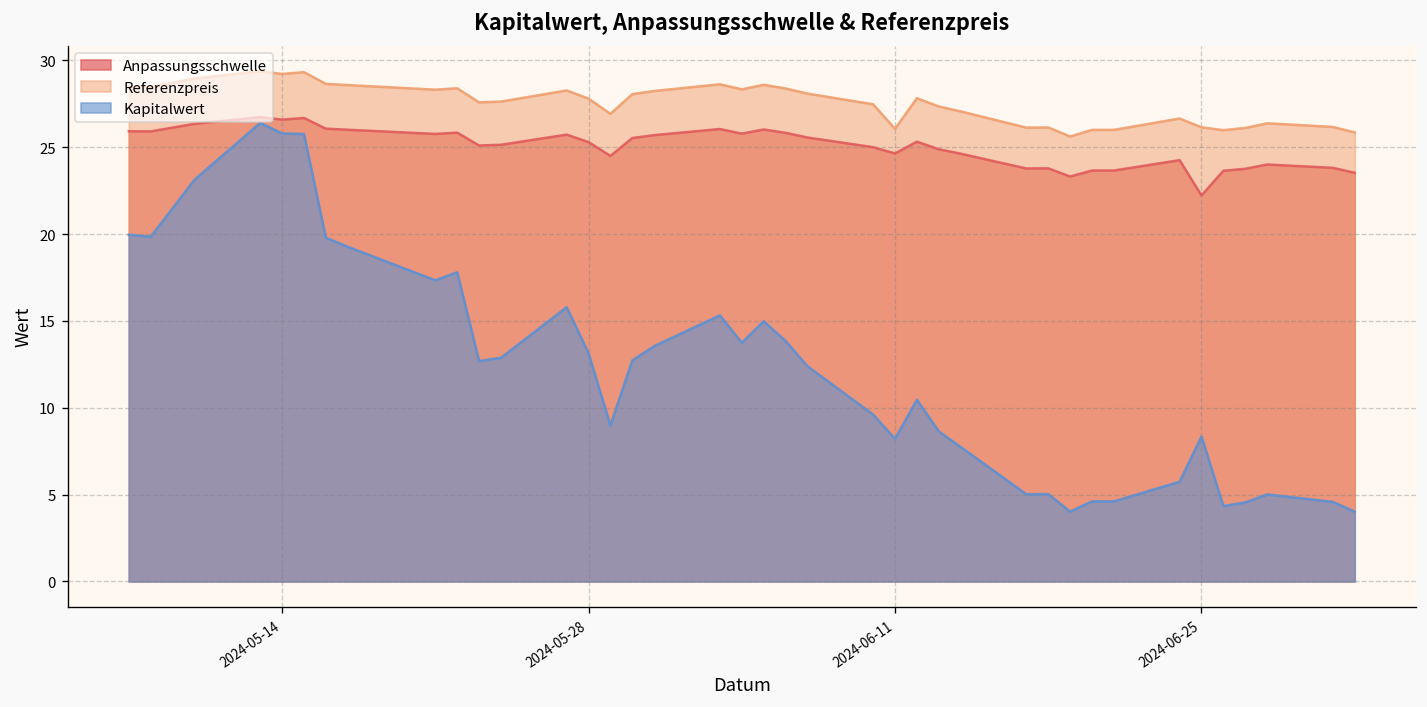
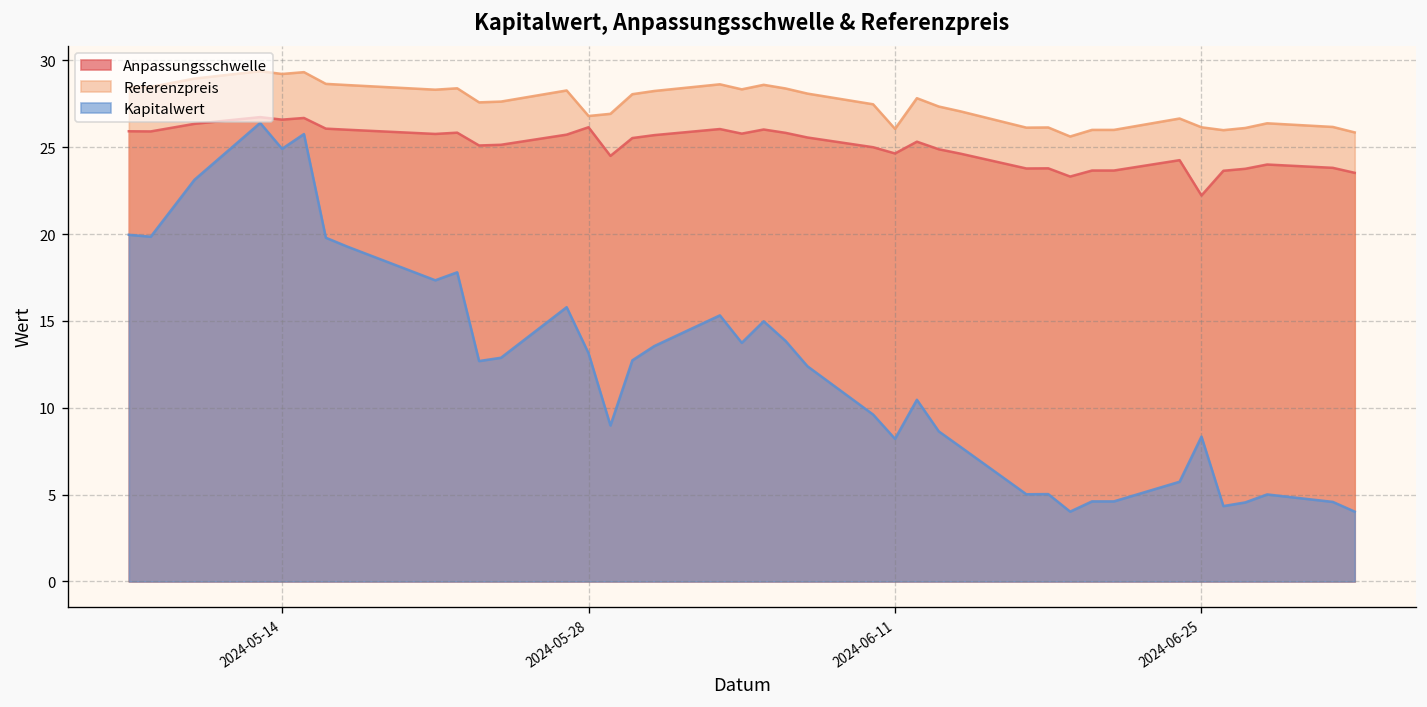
Kapitalwert, 2024-05-14: 25.8 -> 24.9
Anpassungsschwelle, 2024-05-28: 25.3 -> 26.2
Referenzpreis, 2024-05-28: 27.8 -> 26.8
